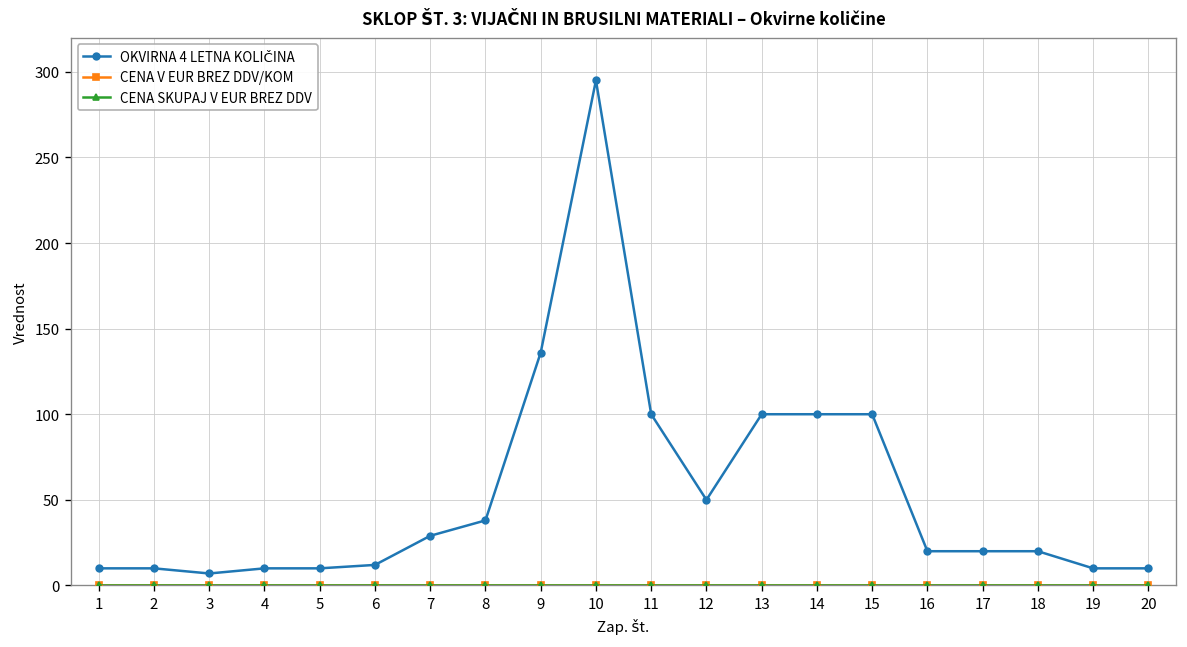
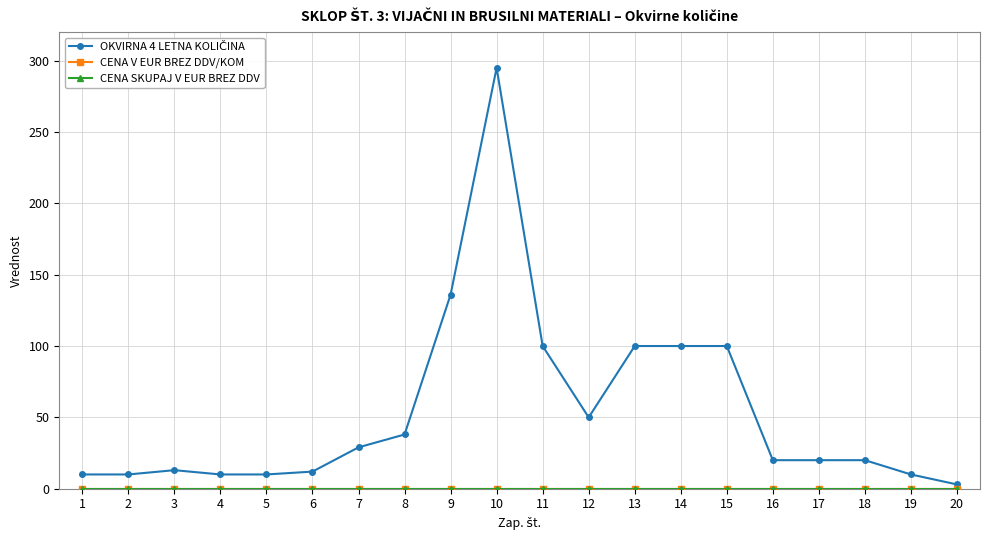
OKVIRNA 4 LETNA KOLIČINA, 3: 7 -> 13
OKVIRNA 4 LETNA KOLIČINA, 20: 10 -> 3
